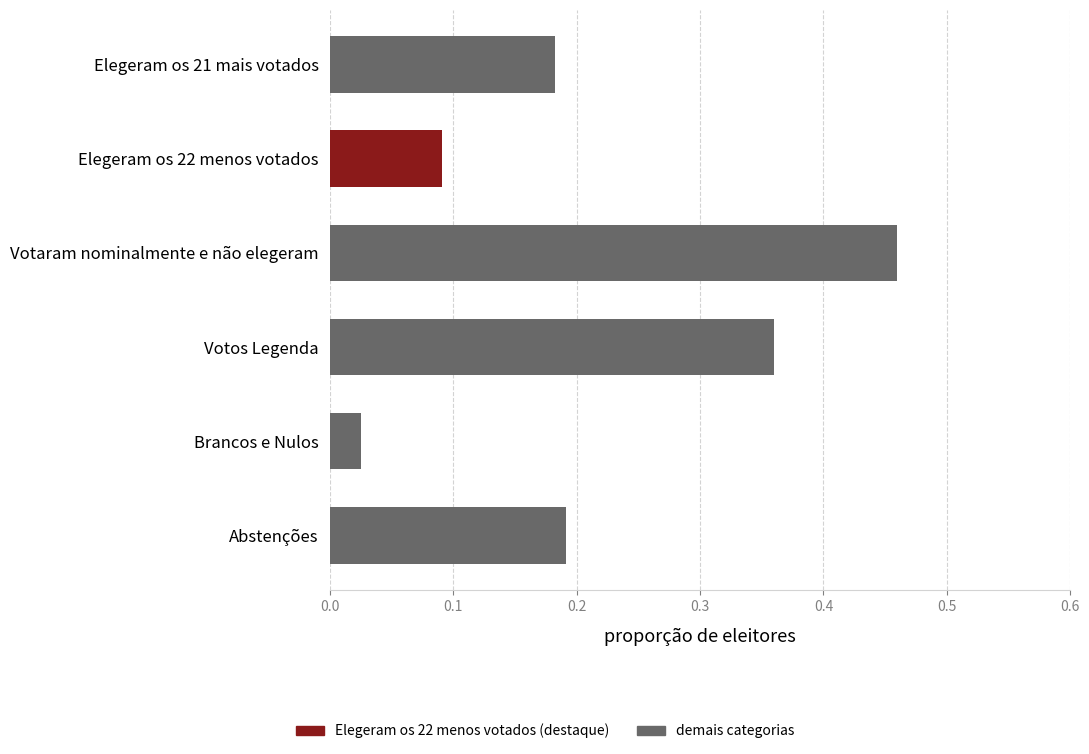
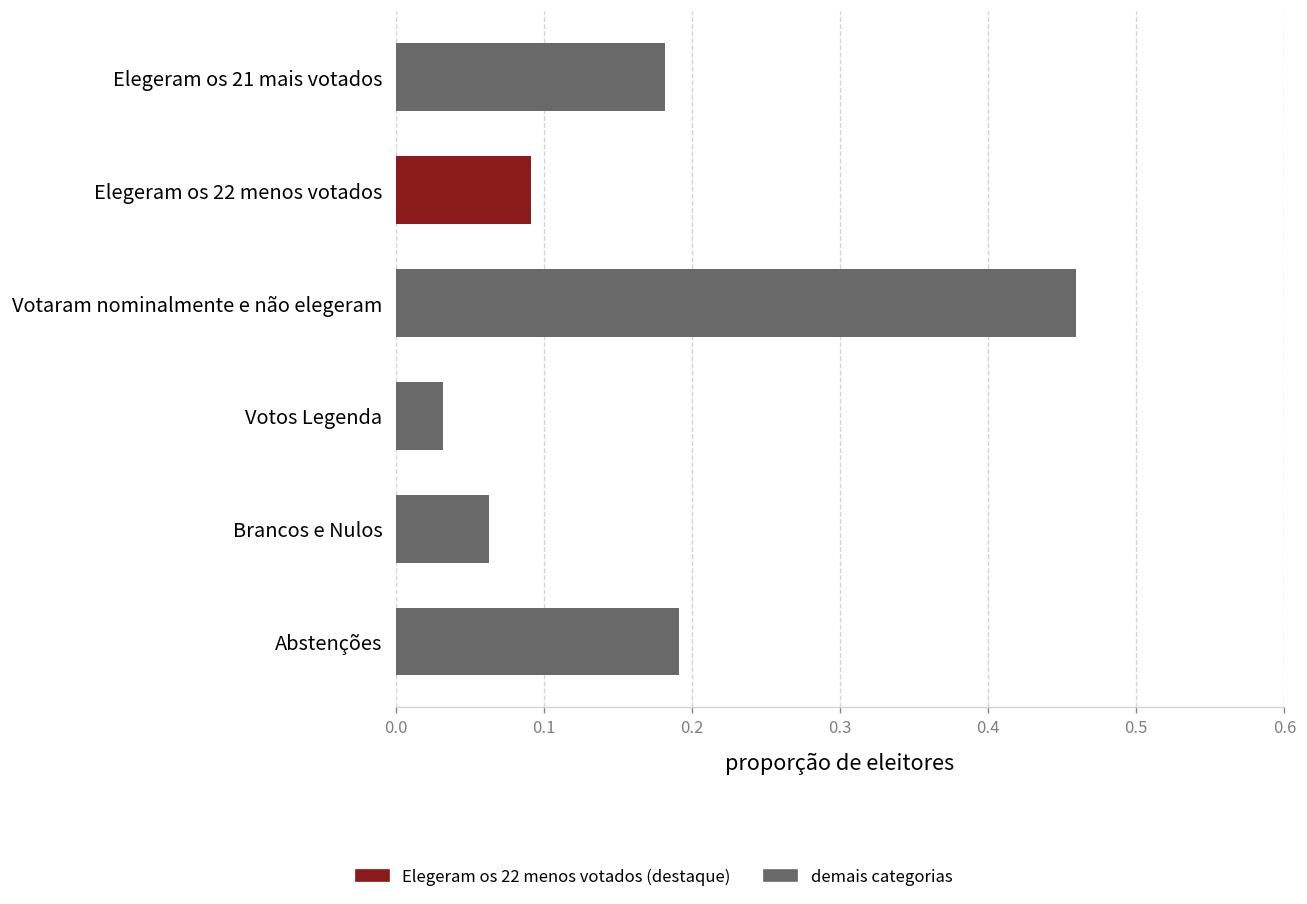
Votos Legenda: 0.360 -> 0.032
Brancos e Nulos: 0.025 -> 0.063
